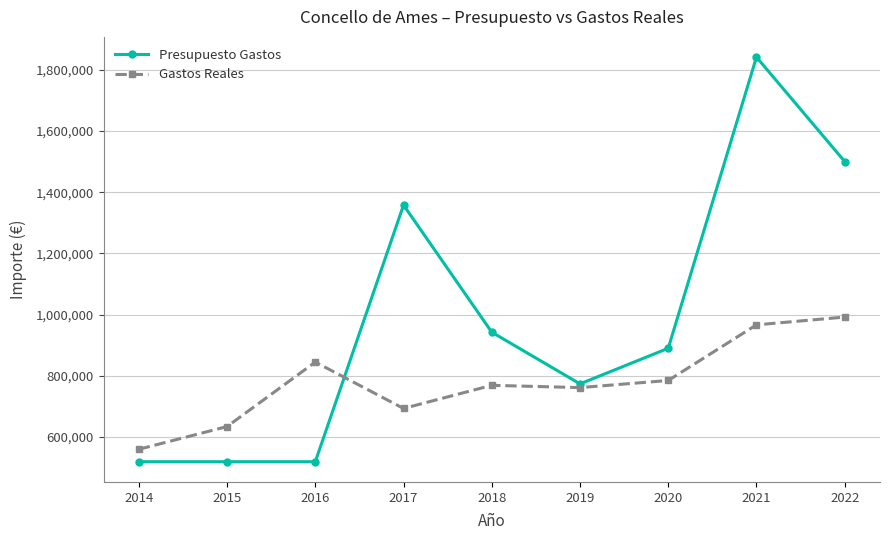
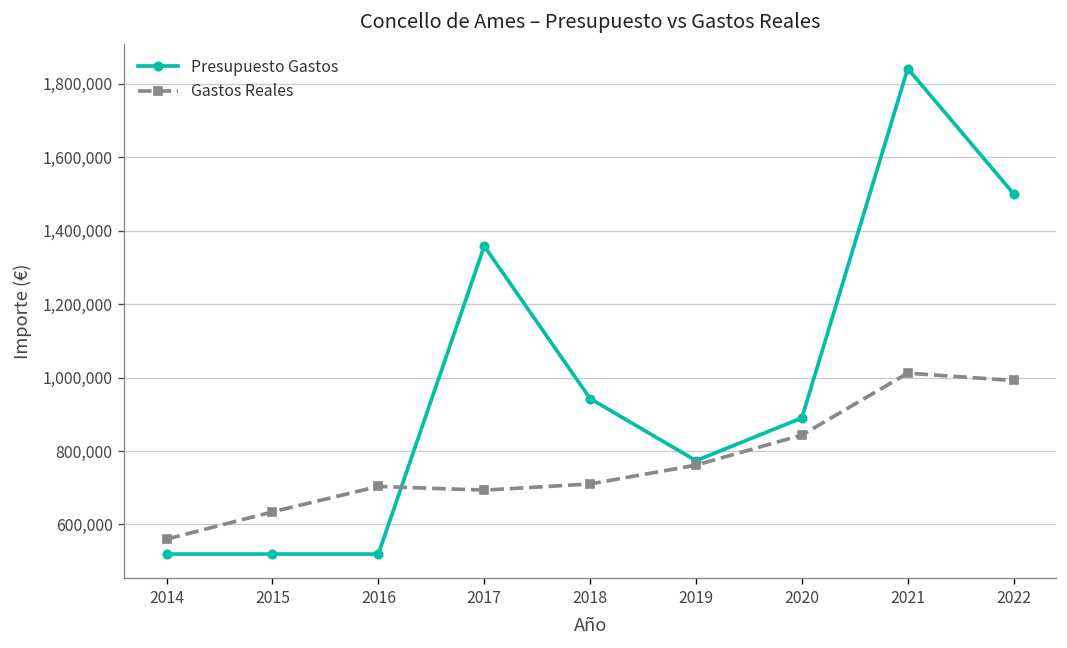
Gastos Reales, 2016: 850,000 -> 700,000
Gastos Reales, 2018: 770,000 -> 710,000
Gastos Reales, 2020: 780,000 -> 840,000
Gastos Reales, 2021: 970,000 -> 1,010,000
